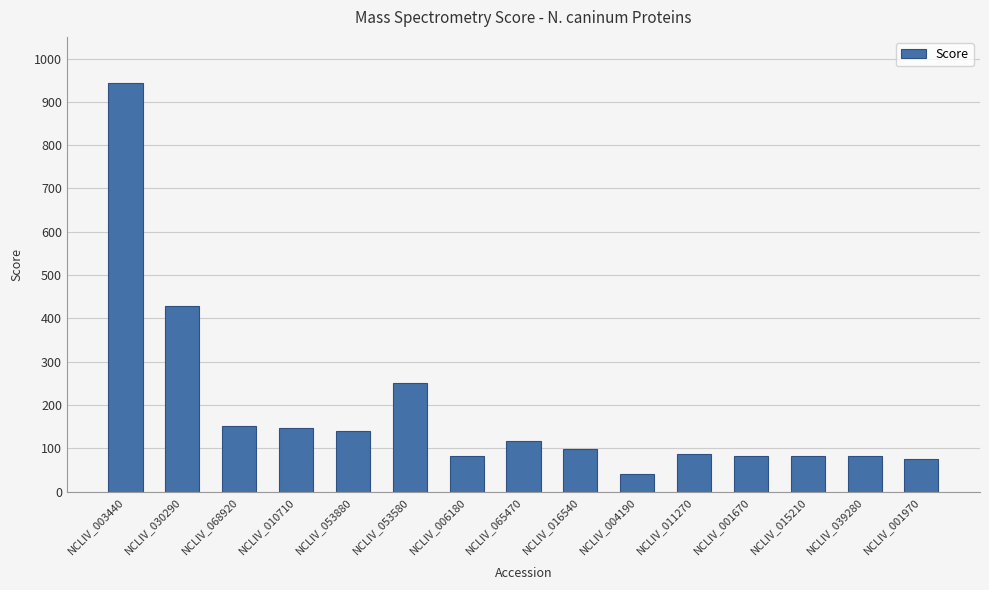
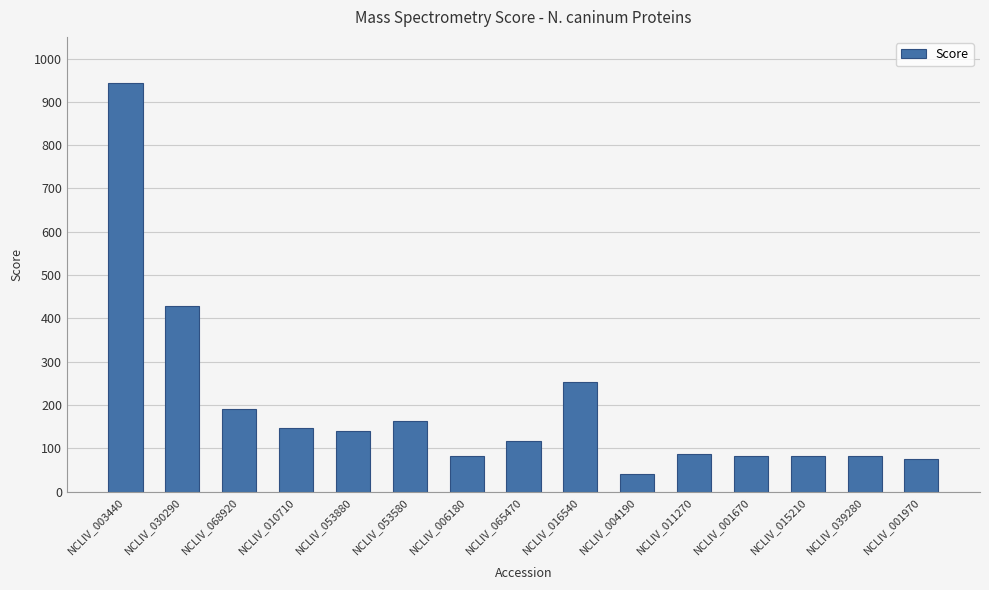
NCLIV_068920: 150 -> 190
NCLIV_053580: 250 -> 160
NCLIV_016540: 100 -> 250
